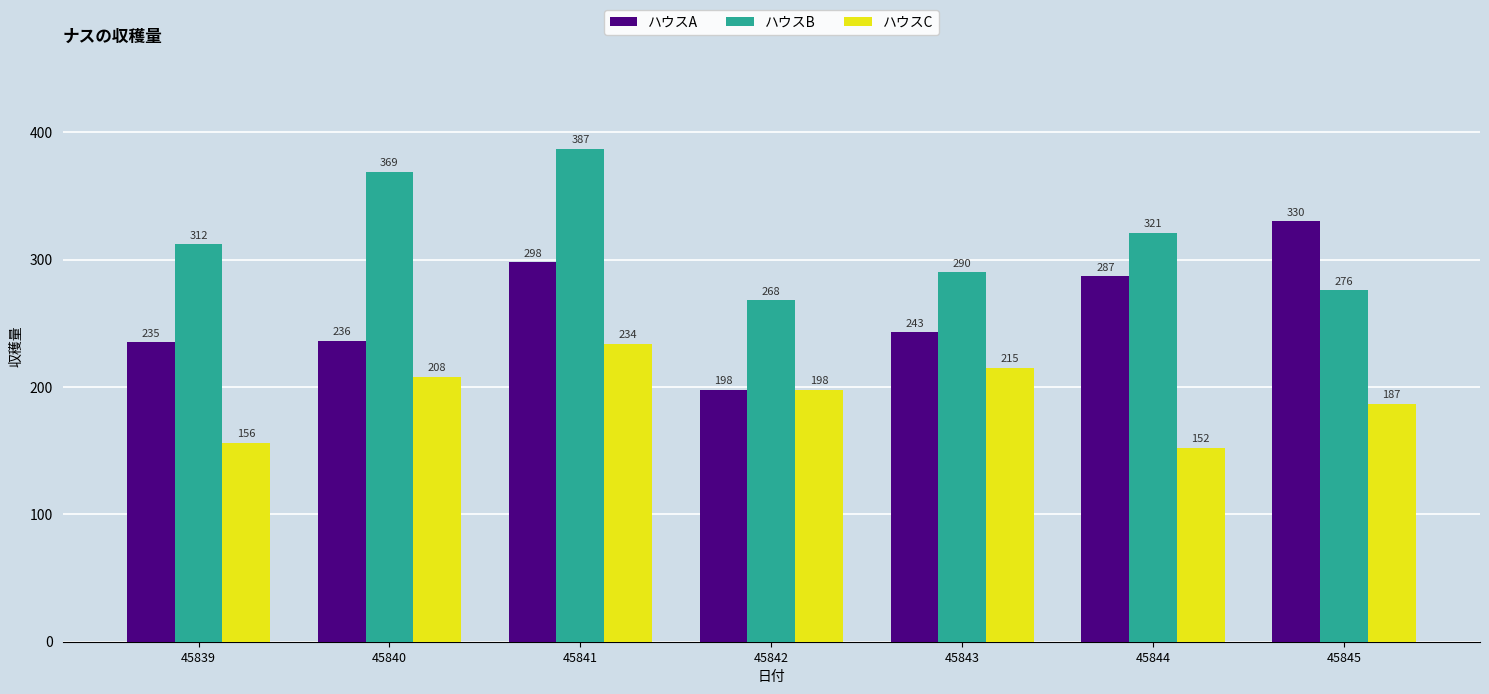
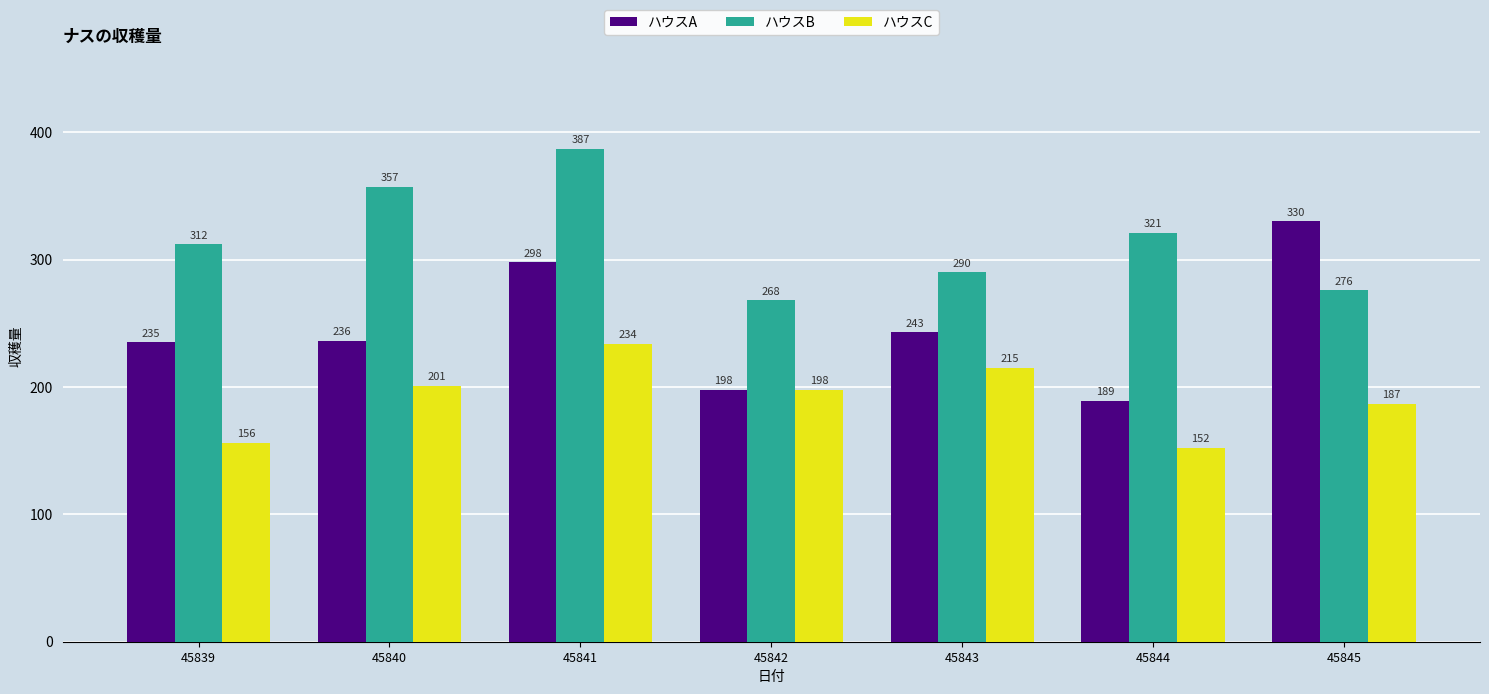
ハウスB, 45840: 369 -> 357
ハウスC, 45840: 208 -> 201
ハウスA, 45844: 287 -> 189
